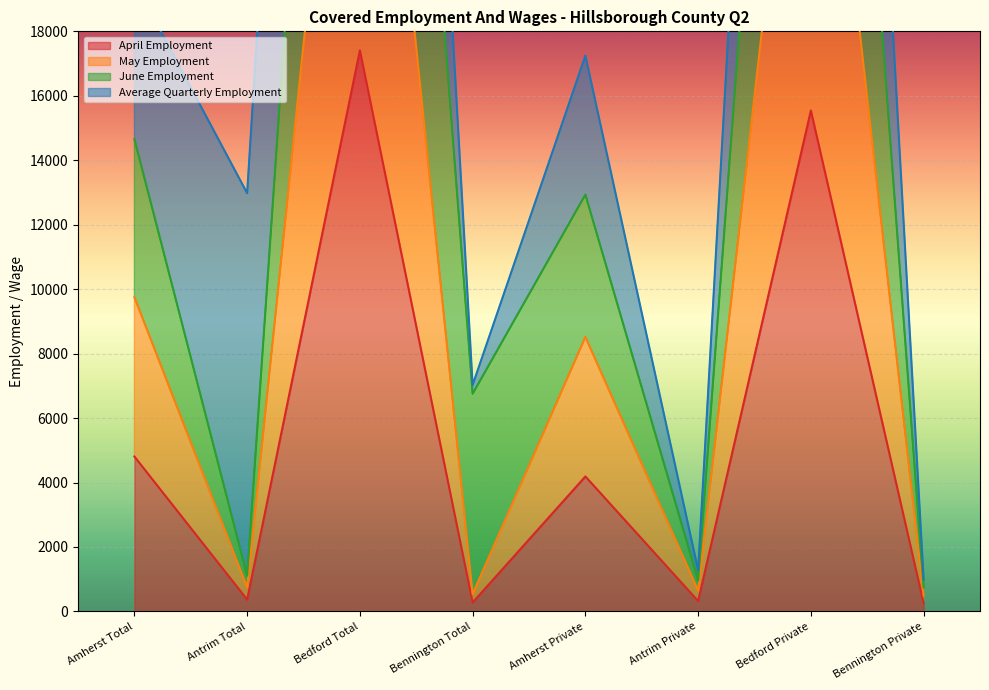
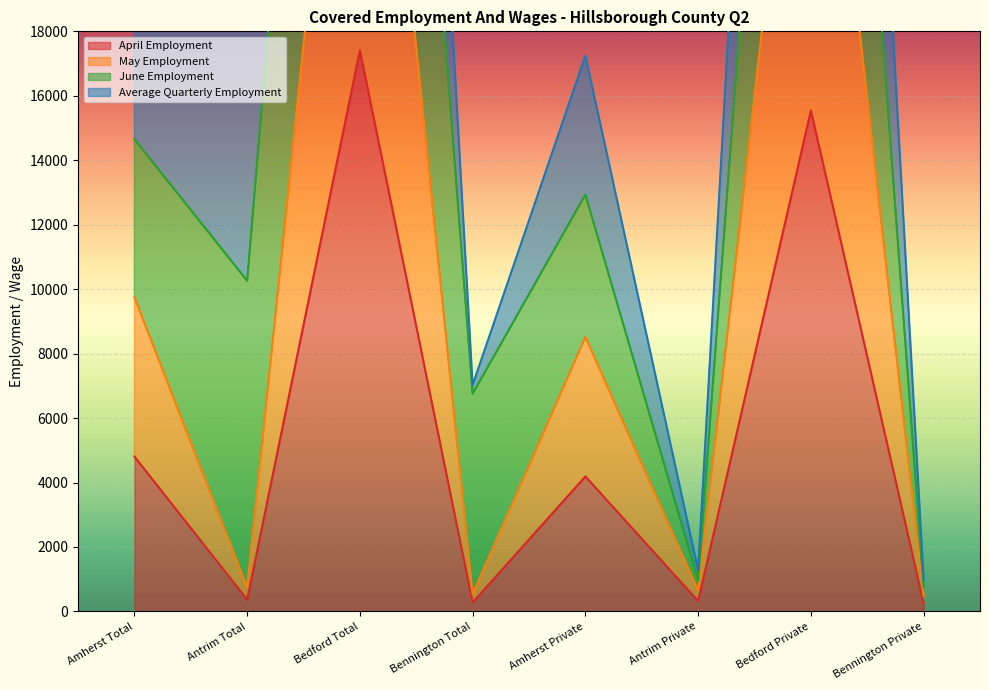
June Employment, Antrim Total: 400 -> 9500
